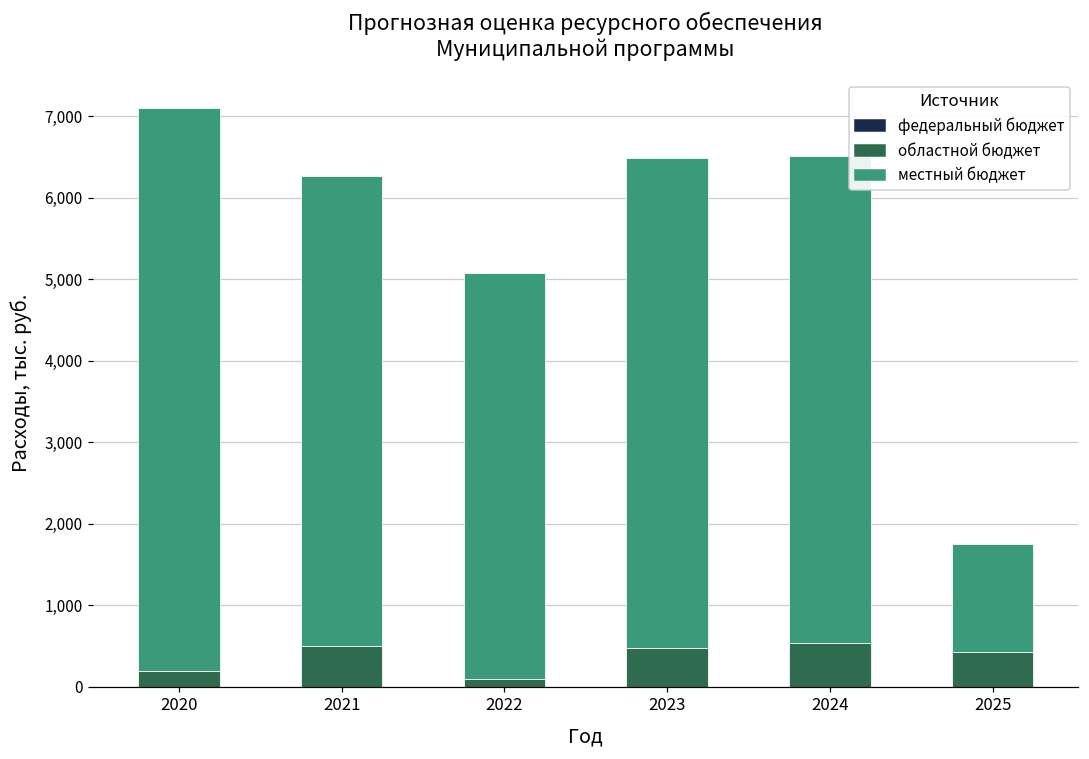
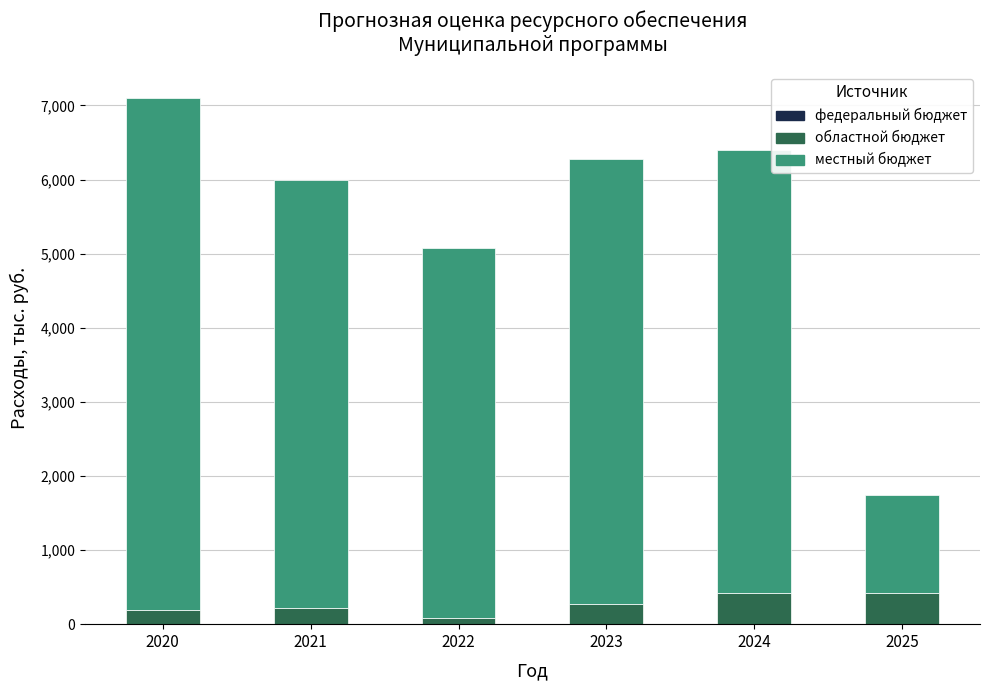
областной бюджет, 2021: 500 -> 200
областной бюджет, 2023: 500 -> 300
областной бюджет, 2024: 500 -> 400
